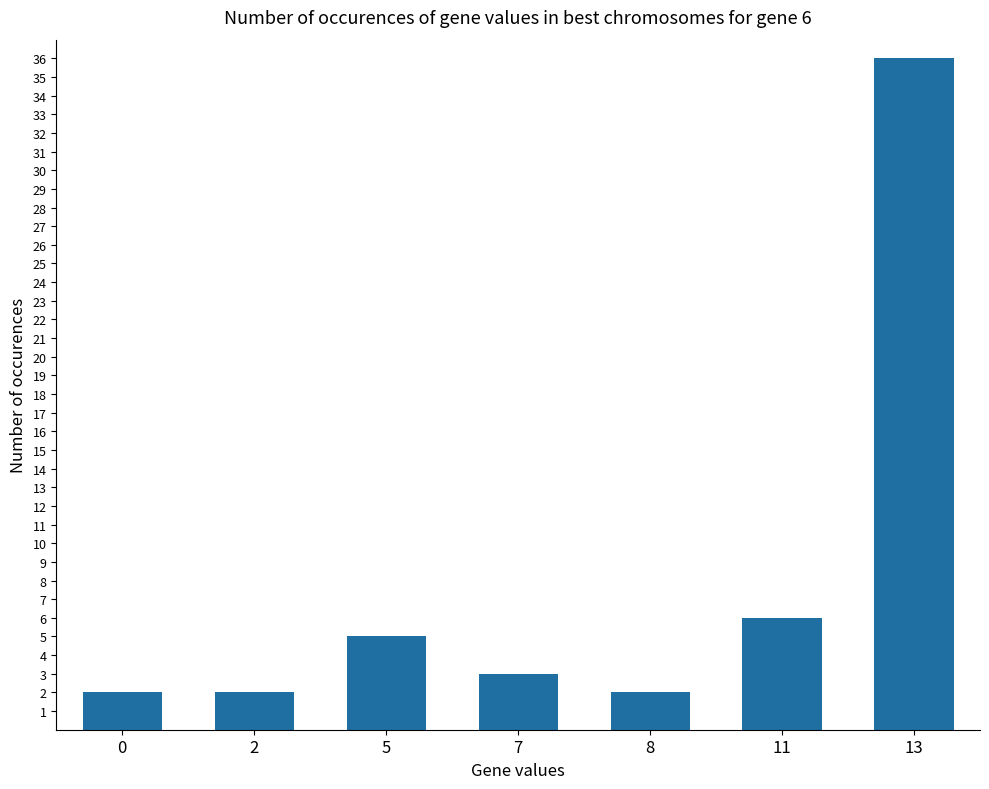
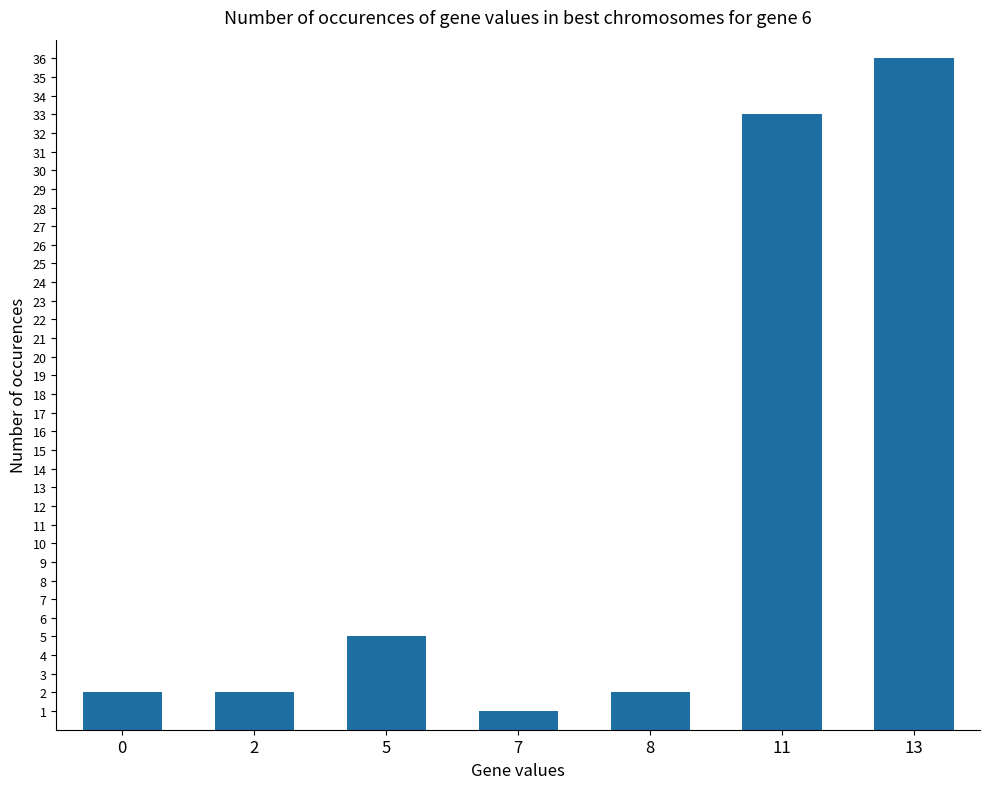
7: 3 -> 1
11: 6 -> 33
